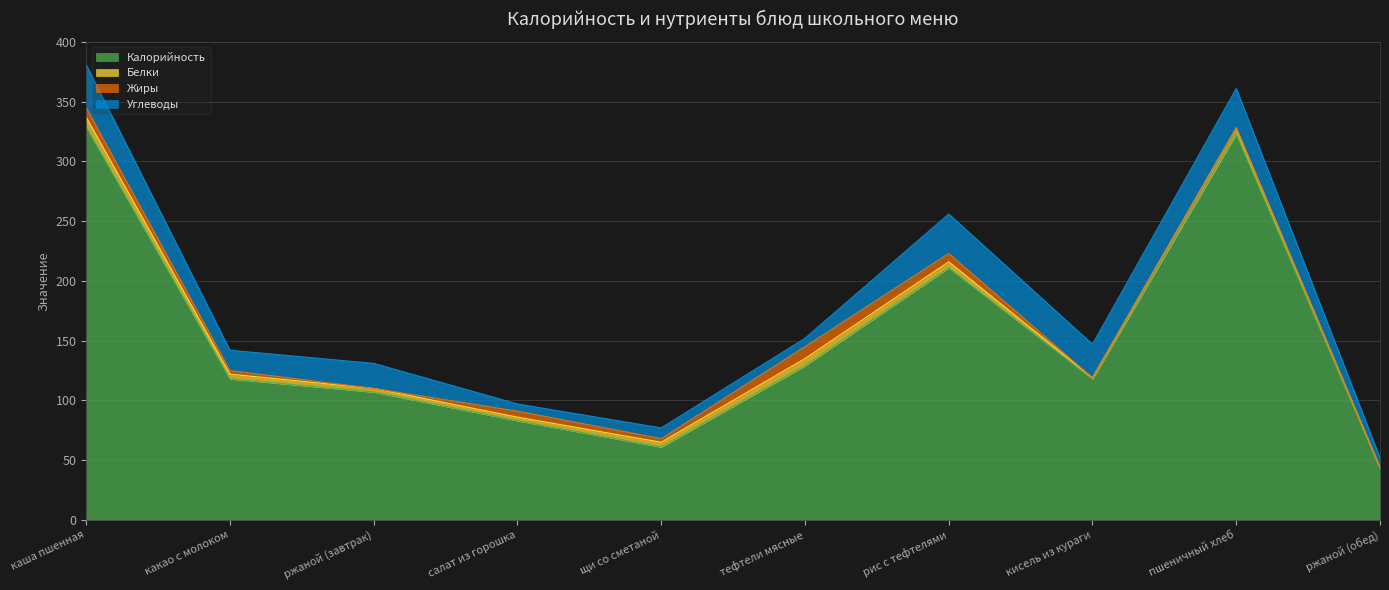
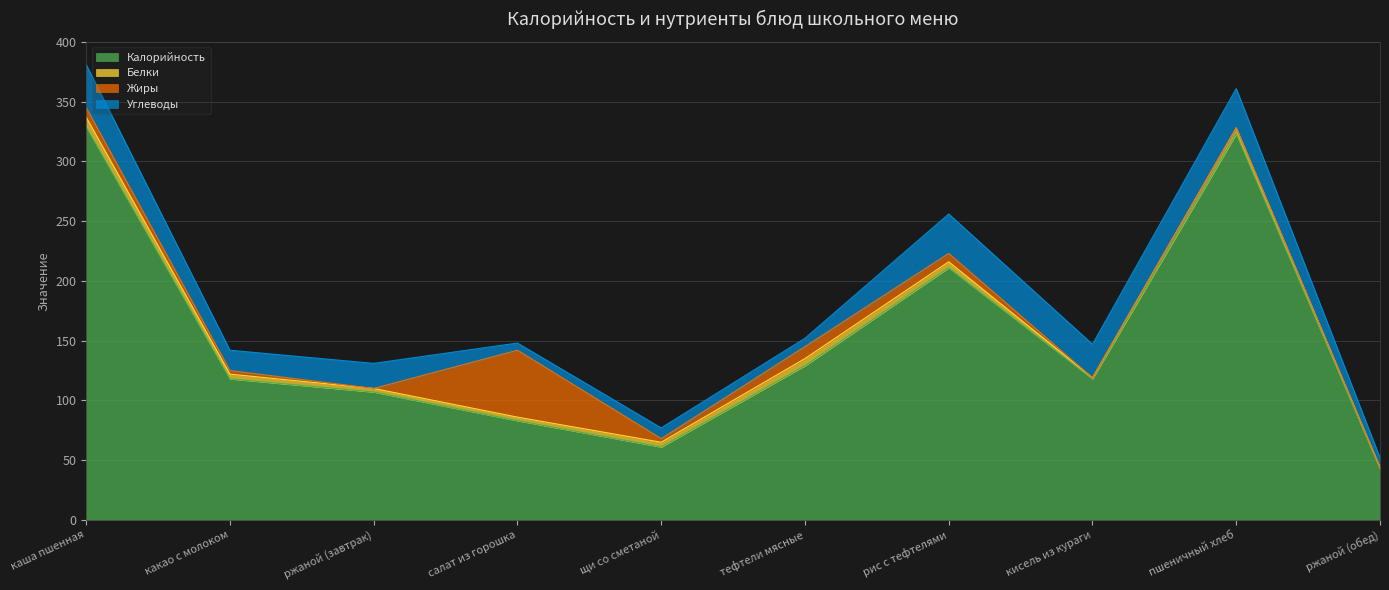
Жиры, салат из горошка: 5 -> 56
